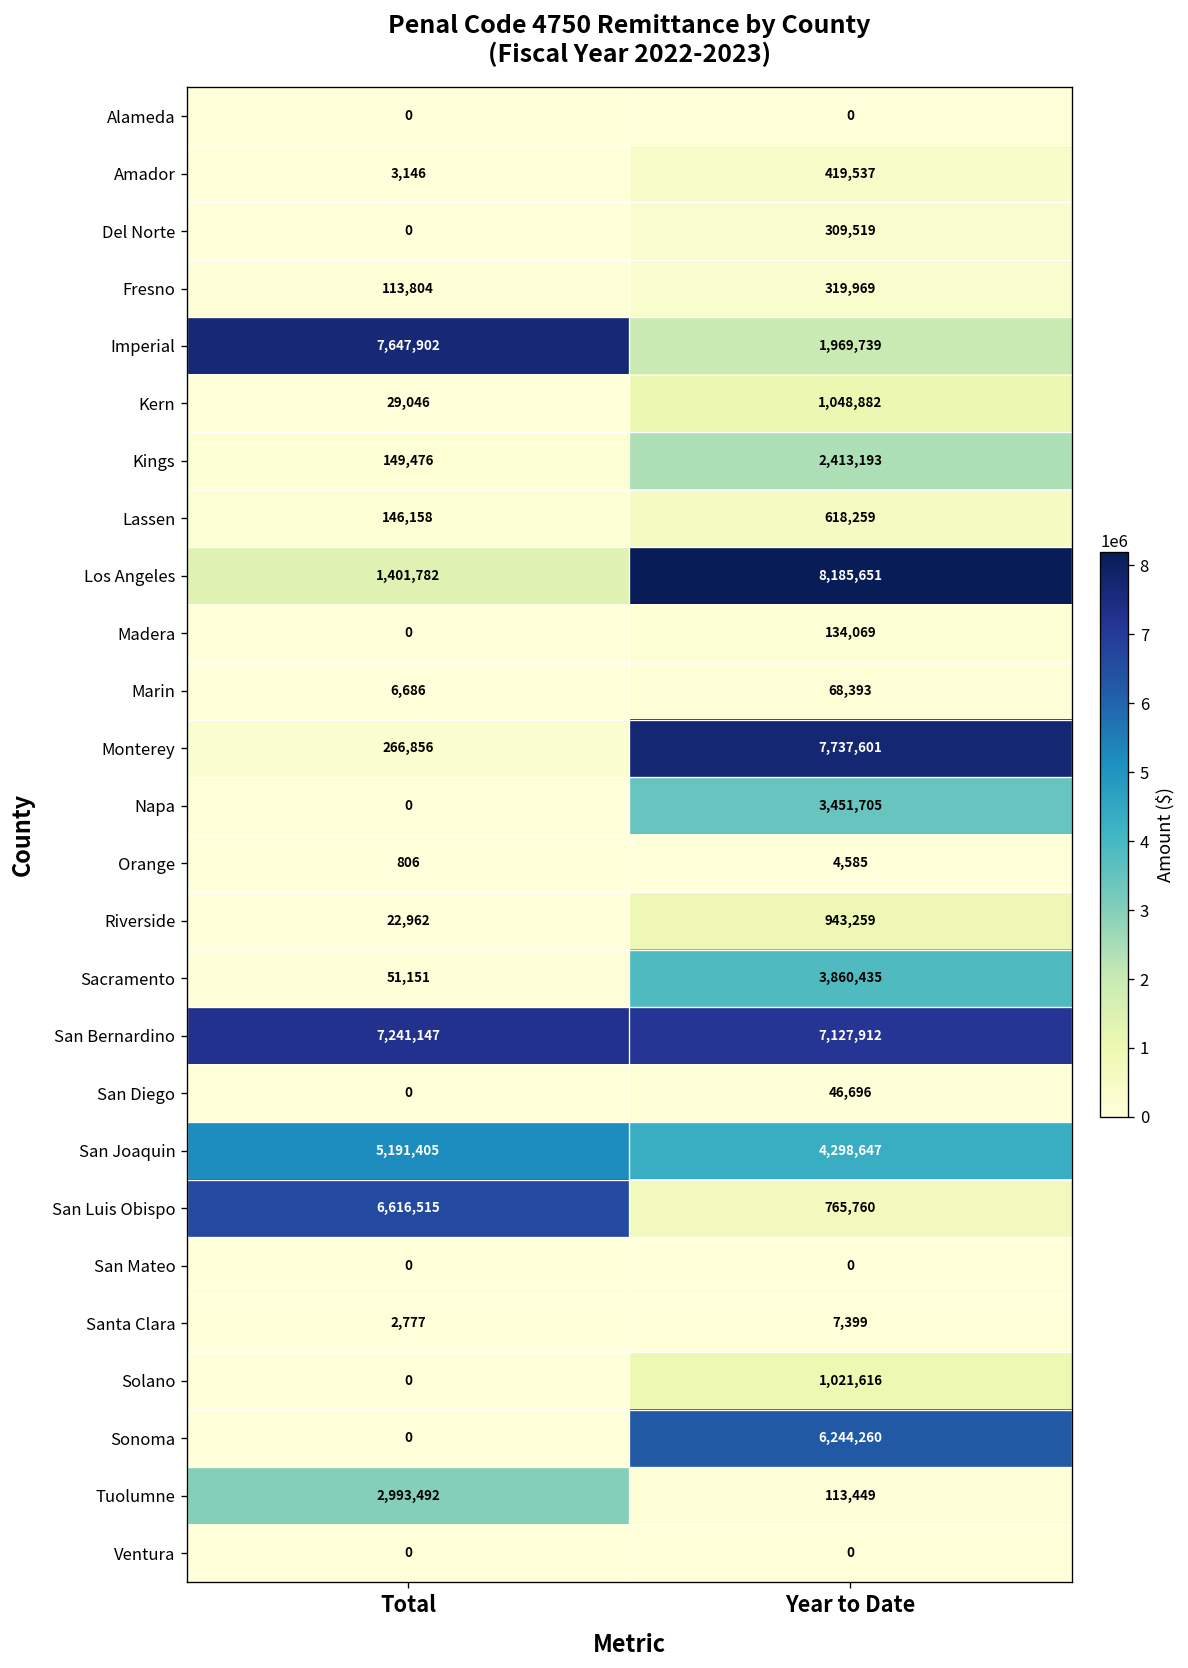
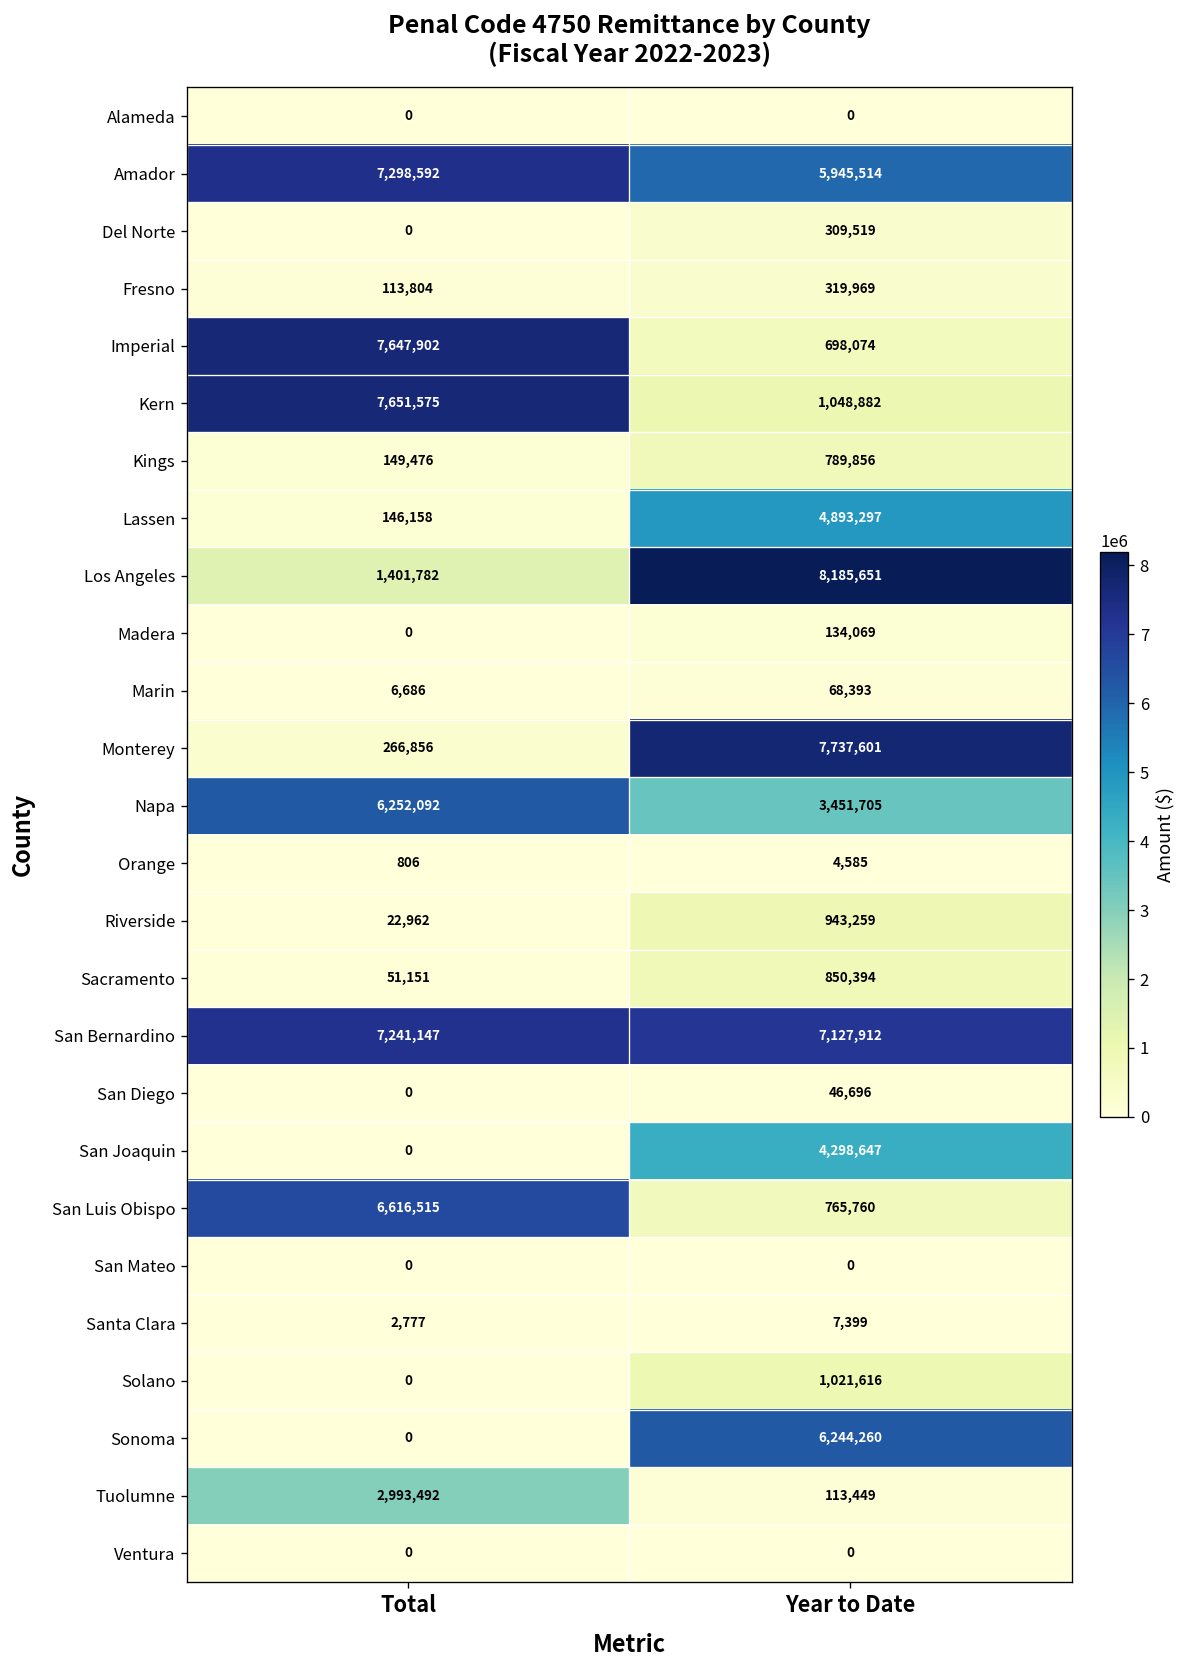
Amador, Total: 3,146 -> 7,298,592
Amador, Year to Date: 419,537 -> 5,945,514
Imperial, Year to Date: 1,969,739 -> 698,074
Kern, Total: 29,046 -> 7,651,575
Kings, Year to Date: 2,413,193 -> 789,856
Lassen, Year to Date: 618,259 -> 4,893,297
Napa, Total: 0 -> 6,252,092
Sacramento, Year to Date: 3,860,435 -> 850,394
San Joaquin, Total: 5,191,405 -> 0
